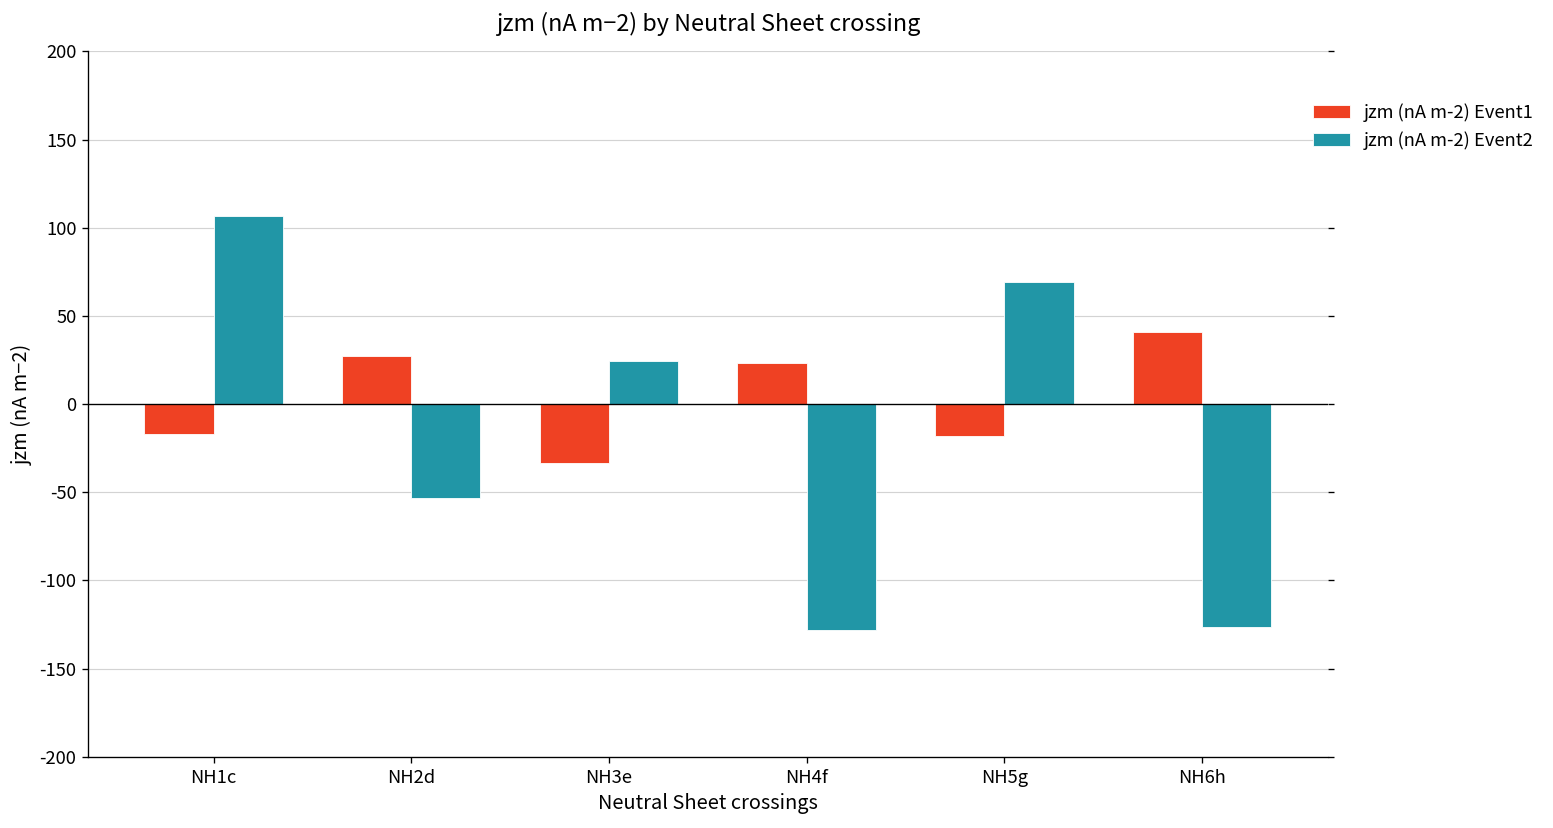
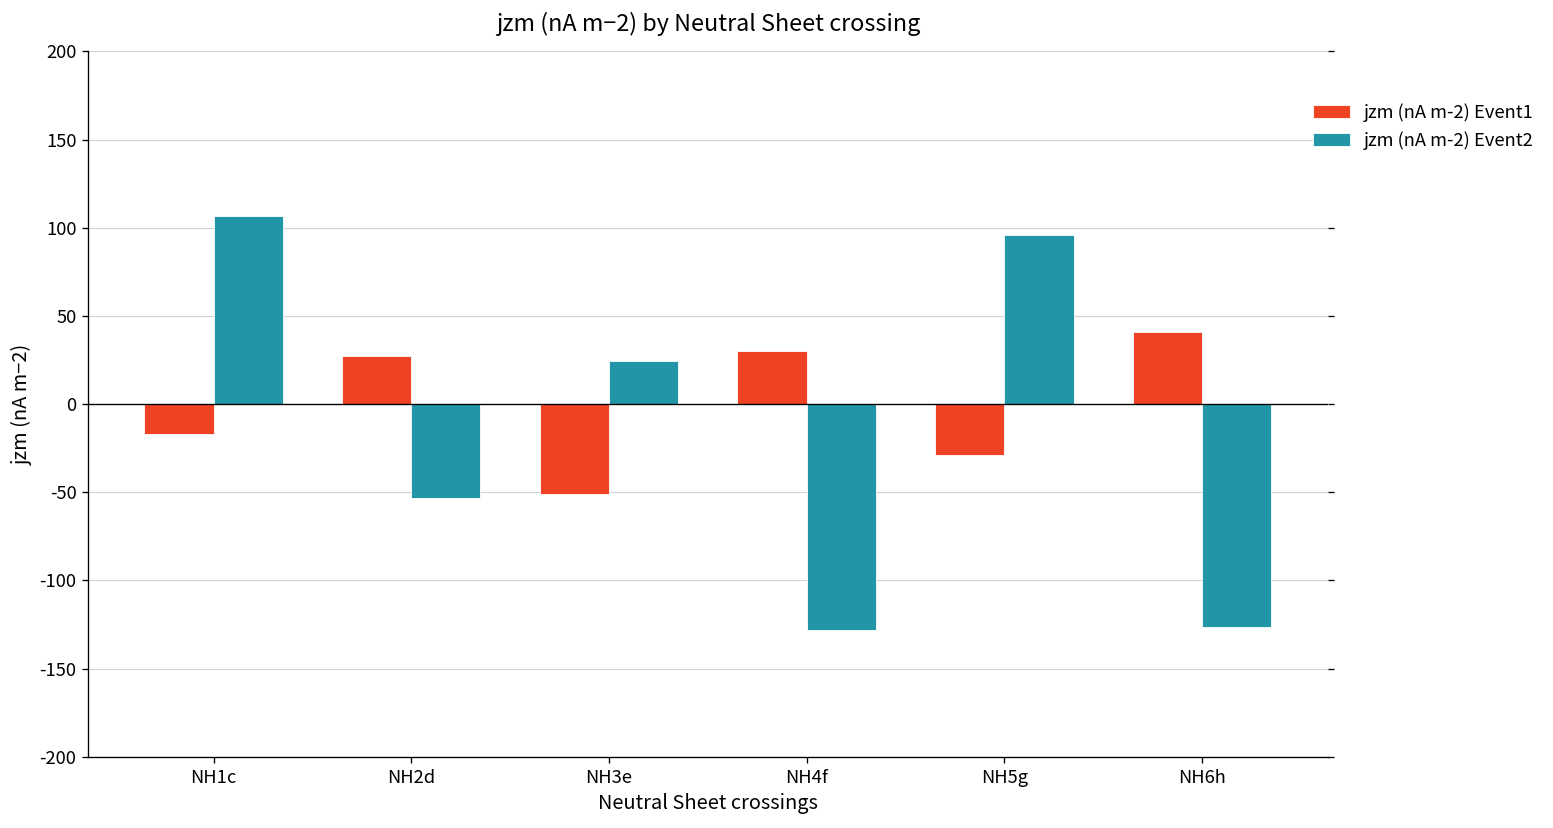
jzm (nA m-2) Event1, NH3e: -33 -> -51
jzm (nA m-2) Event1, NH4f: 23 -> 30
jzm (nA m-2) Event1, NH5g: -18 -> -29
jzm (nA m-2) Event2, NH5g: 69 -> 96
